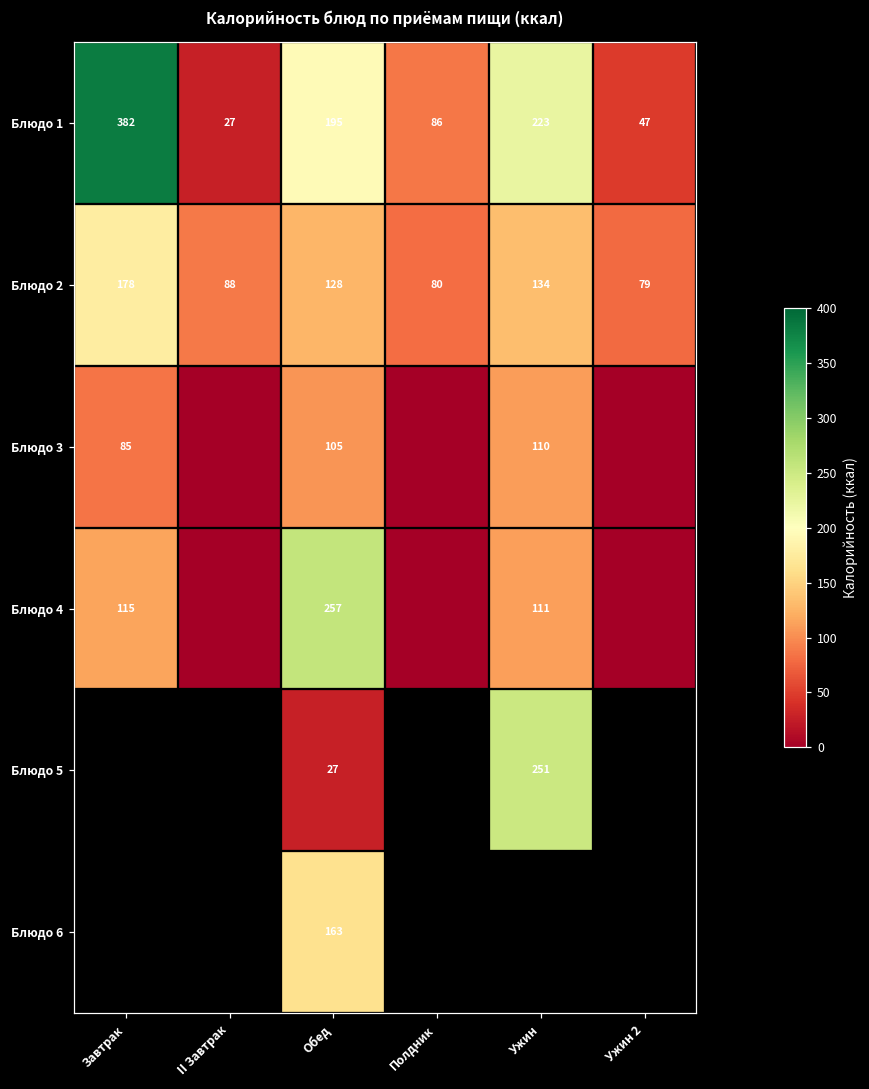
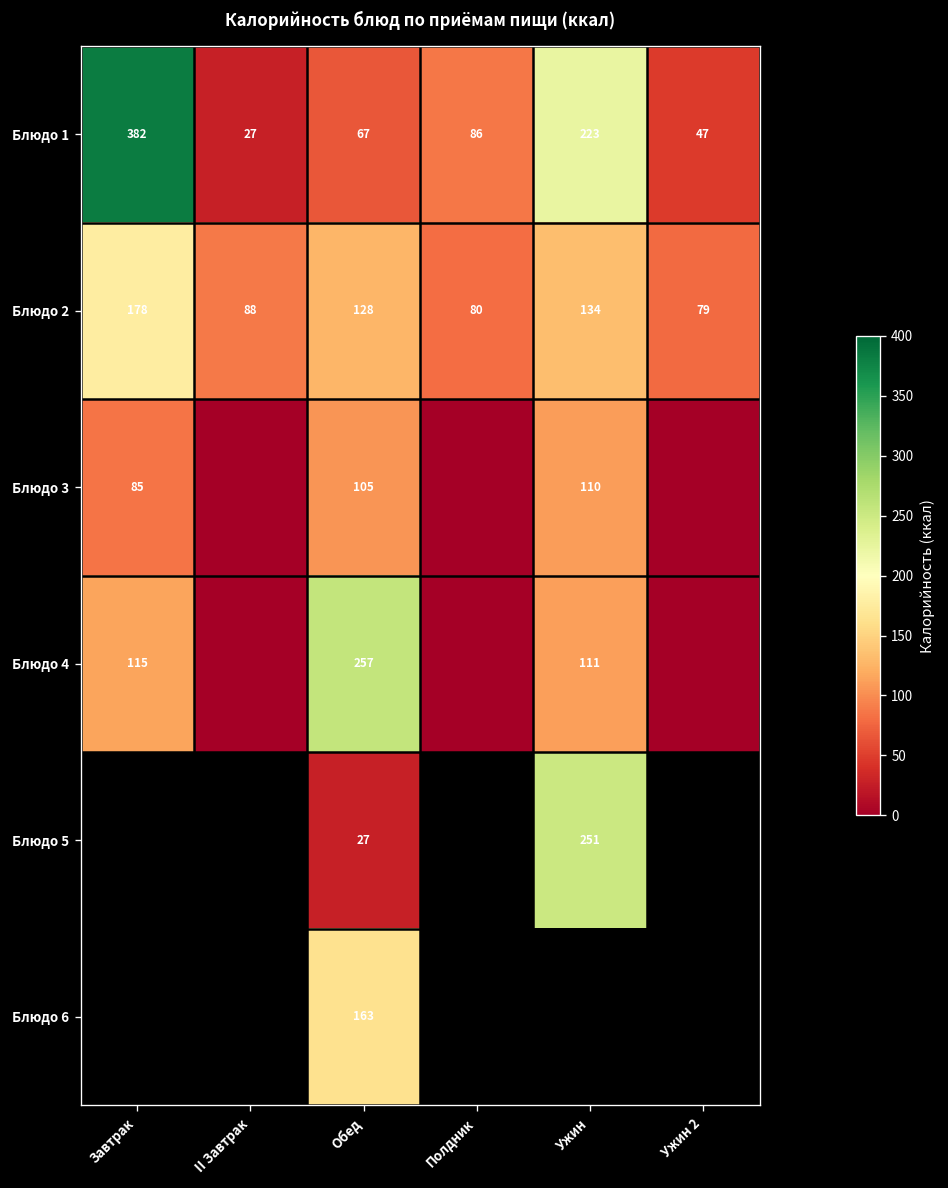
Блюдо 1, Обед: 195 -> 67
